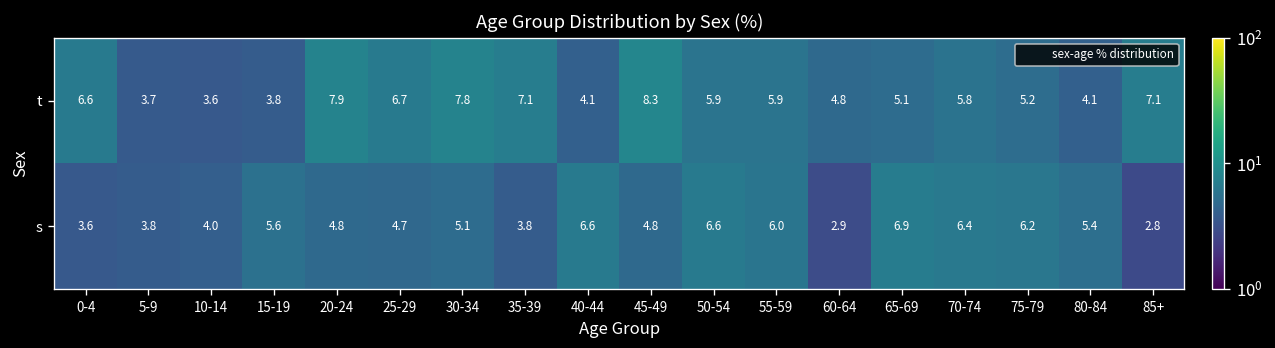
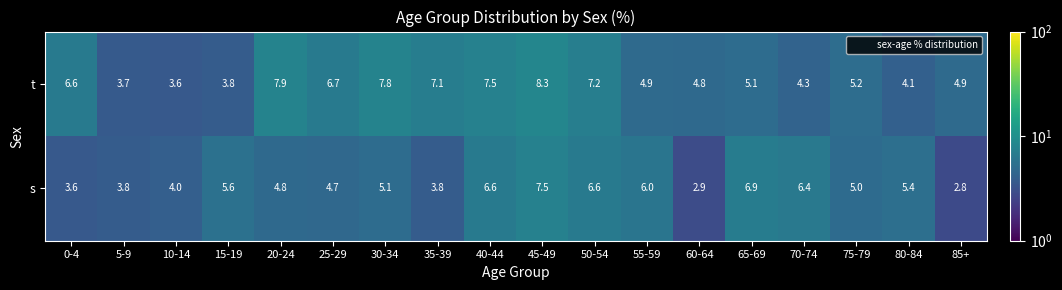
t, 40-44: 4.1 -> 7.5
t, 50-54: 5.9 -> 7.2
t, 55-59: 5.9 -> 4.9
t, 70-74: 5.8 -> 4.3
t, 85+: 7.1 -> 4.9
s, 45-49: 4.8 -> 7.5
s, 75-79: 6.2 -> 5.0
